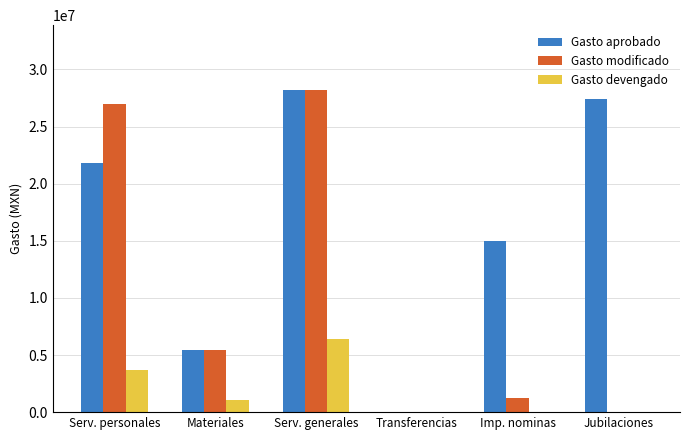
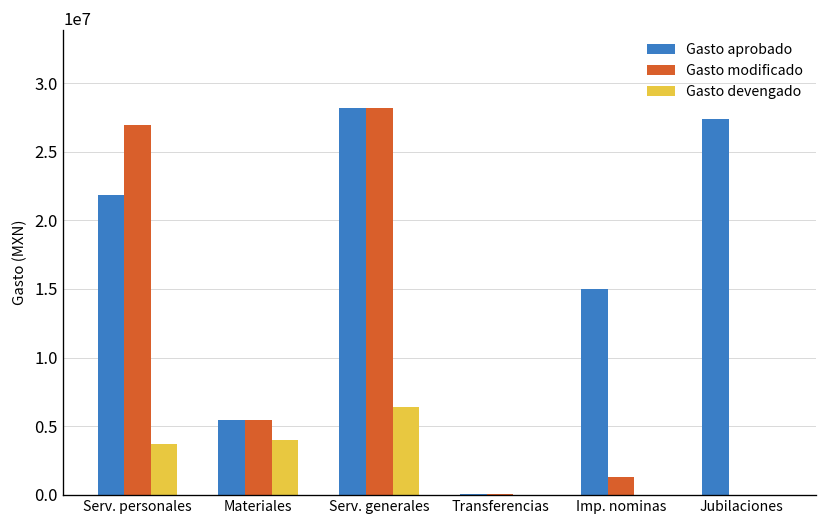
Gasto devengado, Materiales: 1000000 -> 4000000
